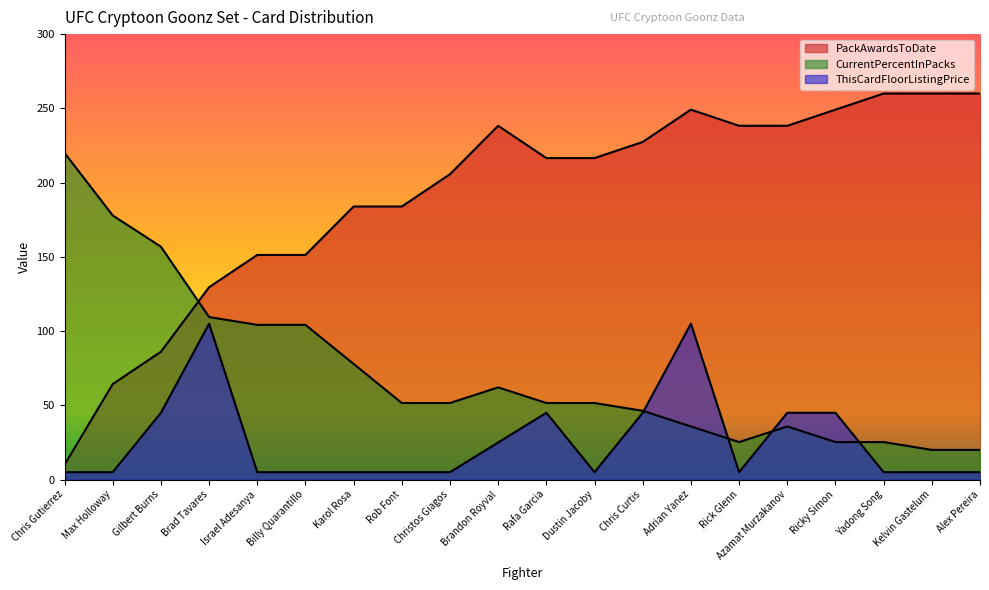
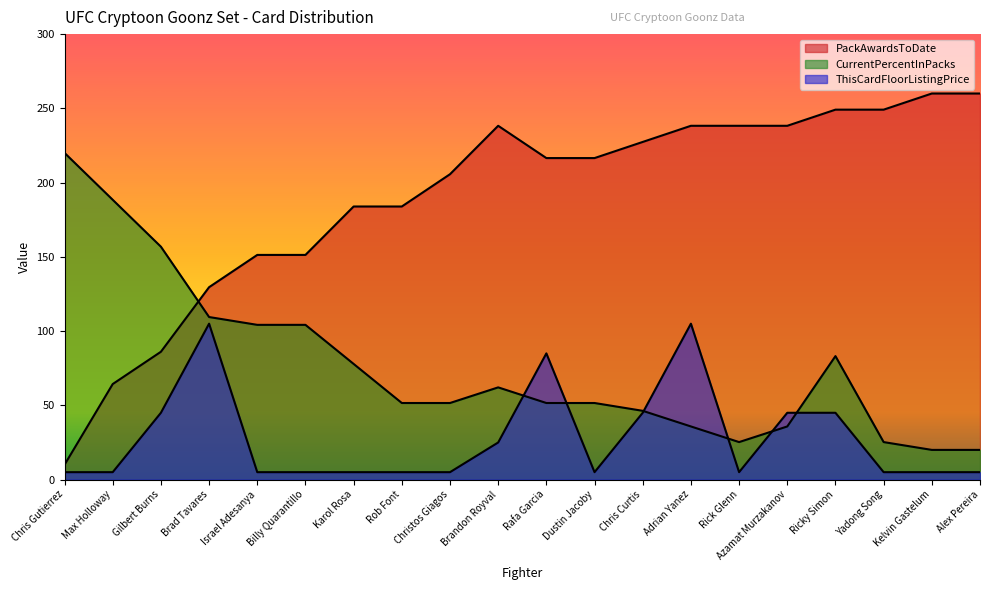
CurrentPercentInPacks, Max Holloway: 178 -> 188
ThisCardFloorListingPrice, Rafa Garcia: 45 -> 85
PackAwardsToDate, Adrian Yanez: 249 -> 238
CurrentPercentInPacks, Ricky Simon: 25 -> 83
PackAwardsToDate, Yadong Song: 260 -> 249
